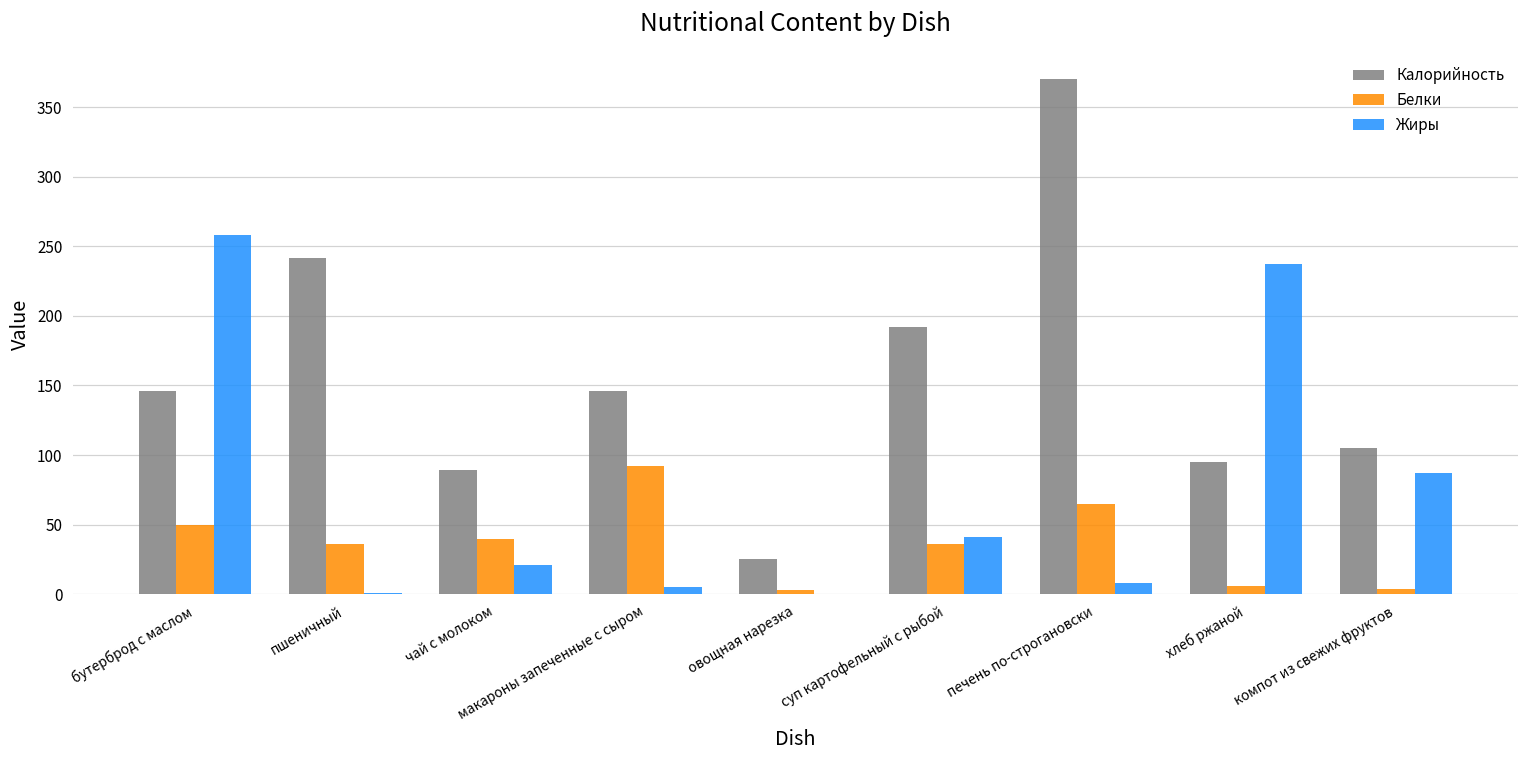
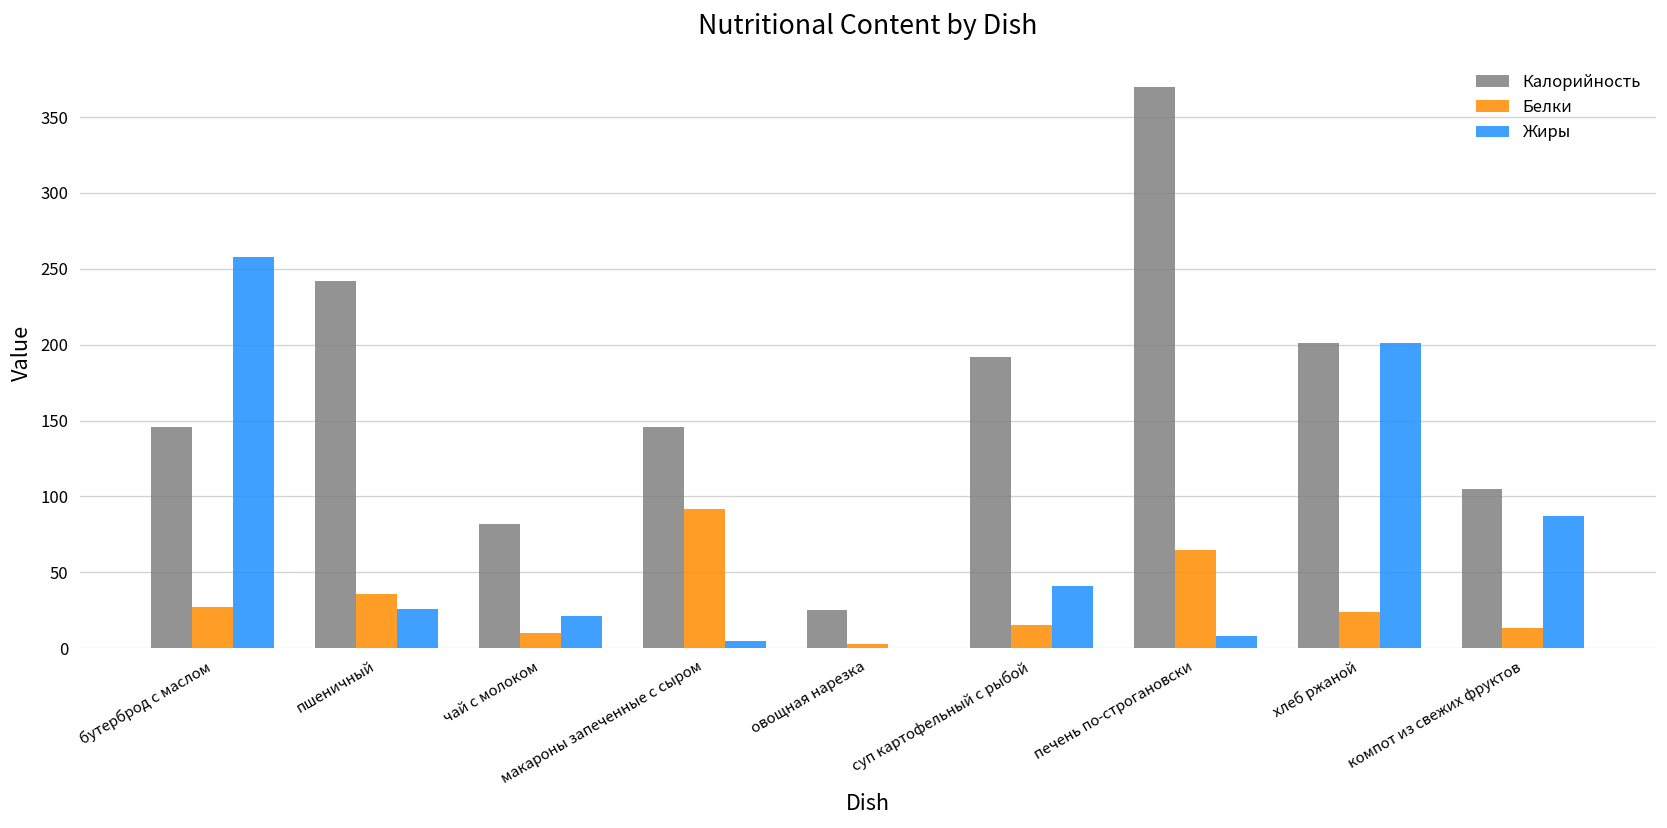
Белки, бутерброд с маслом: 50 -> 27
Жиры, пшеничный: 1 -> 26
Калорийность, чай с молоком: 89 -> 82
Белки, чай с молоком: 40 -> 10
Белки, суп картофельный с рыбой: 36 -> 15
Калорийность, хлеб ржаной: 95 -> 201
Белки, хлеб ржаной: 6 -> 24
Жиры, хлеб ржаной: 237 -> 201
Белки, компот из свежих фруктов: 4 -> 13
